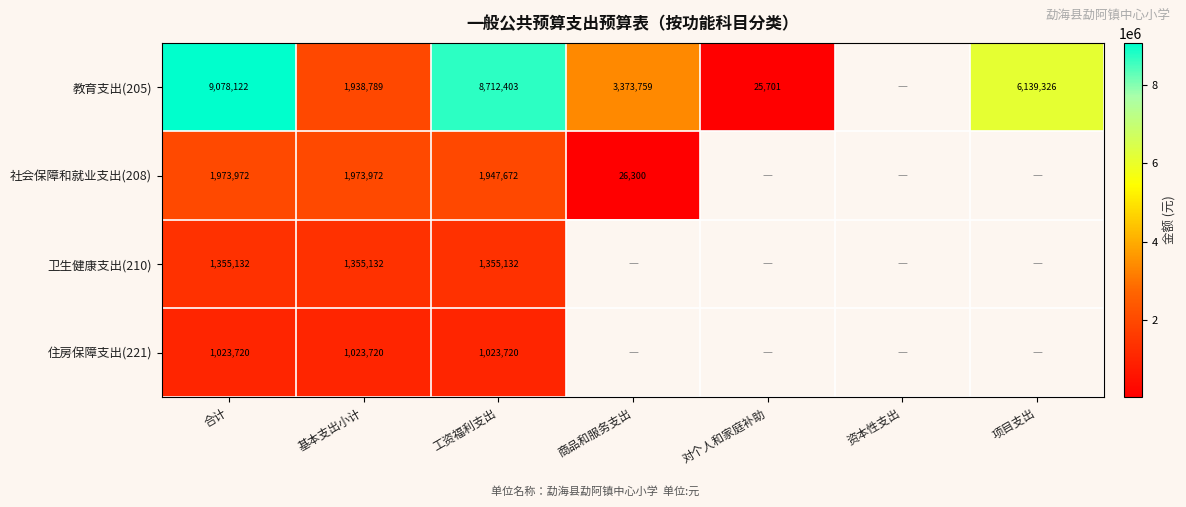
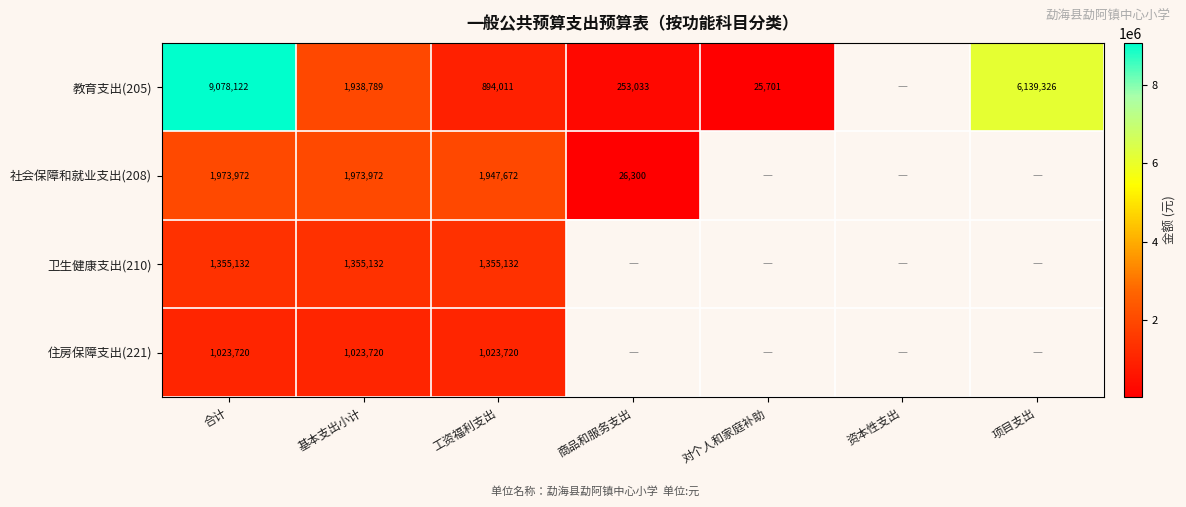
教育支出(205), 工资福利支出: 8,712,403 -> 894,011
教育支出(205), 商品和服务支出: 3,373,759 -> 253,033
